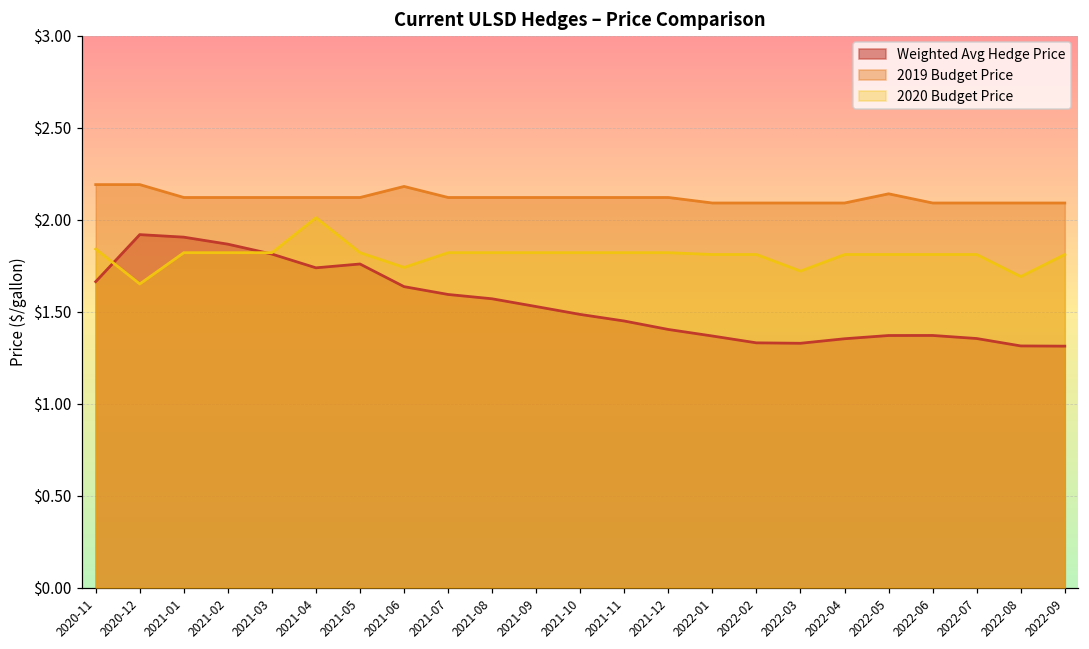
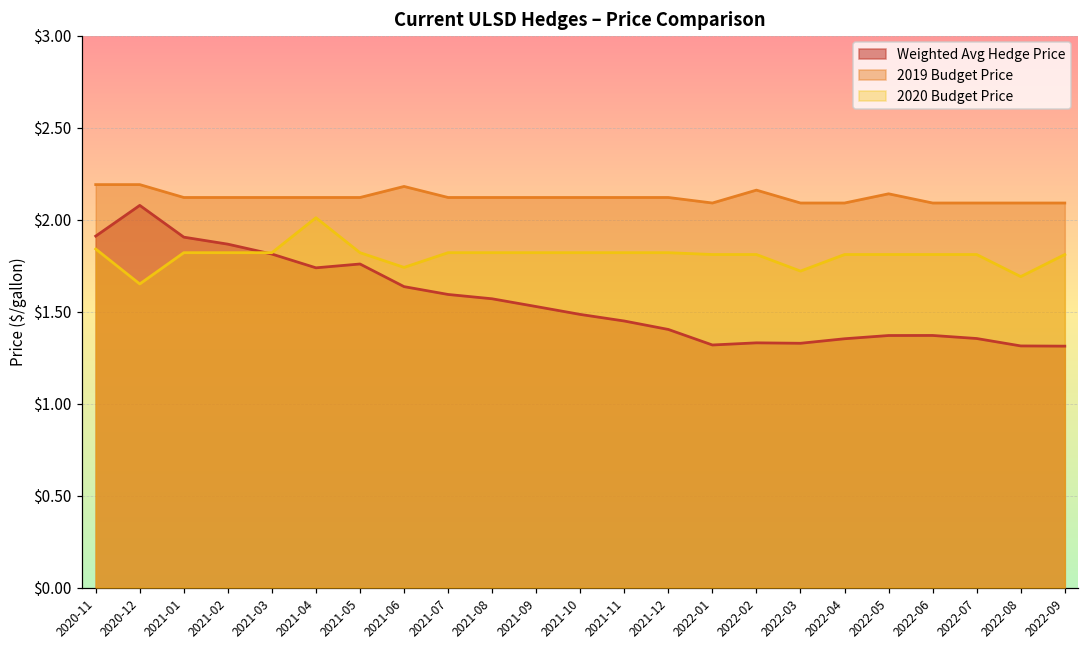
Weighted Avg Hedge Price, 2020-11: $1.66 -> $1.91
Weighted Avg Hedge Price, 2020-12: $1.92 -> $2.08
Weighted Avg Hedge Price, 2022-01: $1.37 -> $1.32
2019 Budget Price, 2022-02: $2.09 -> $2.16
